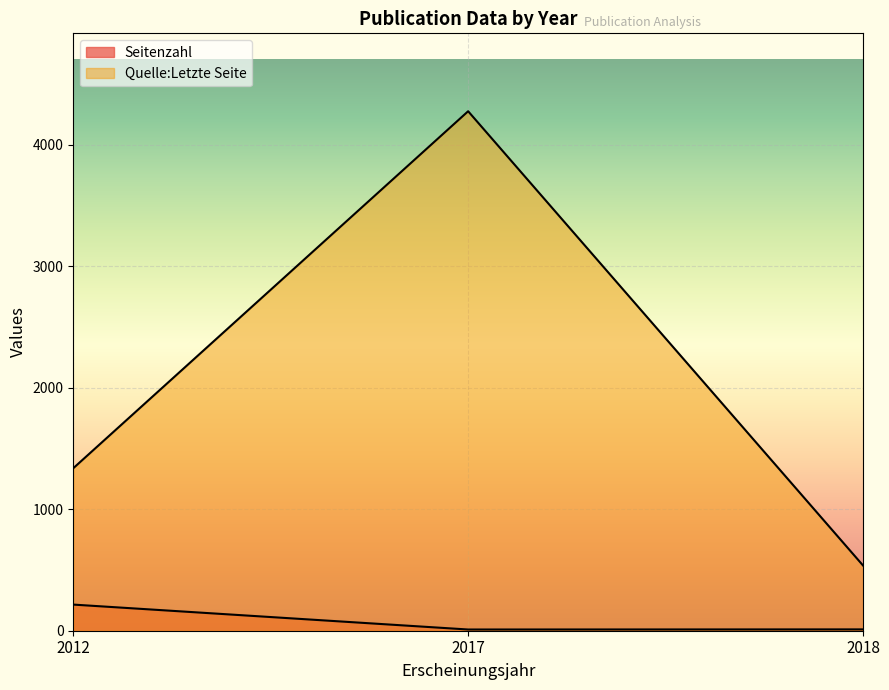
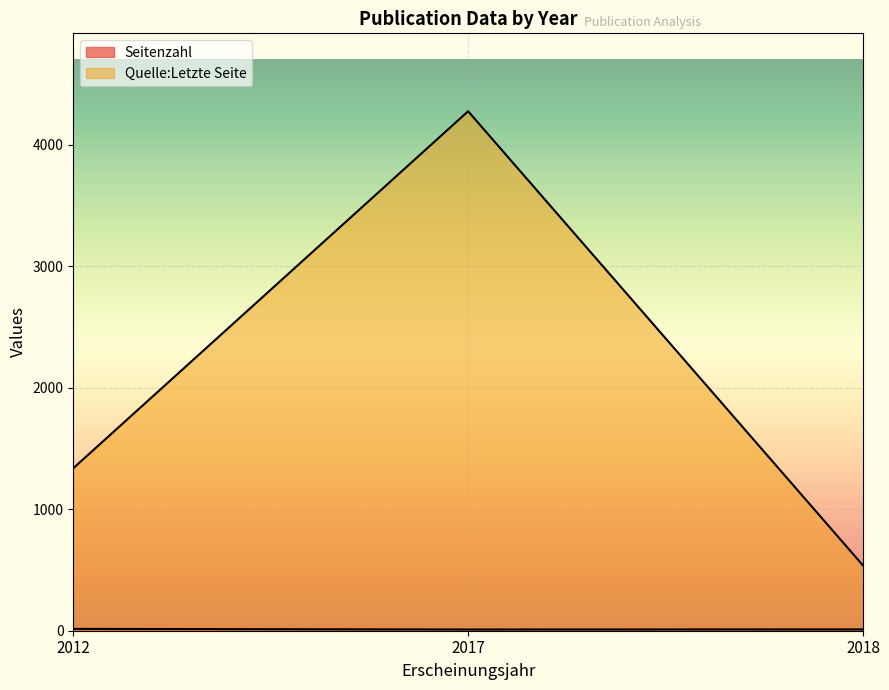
Seitenzahl, 2012: 220 -> 20
